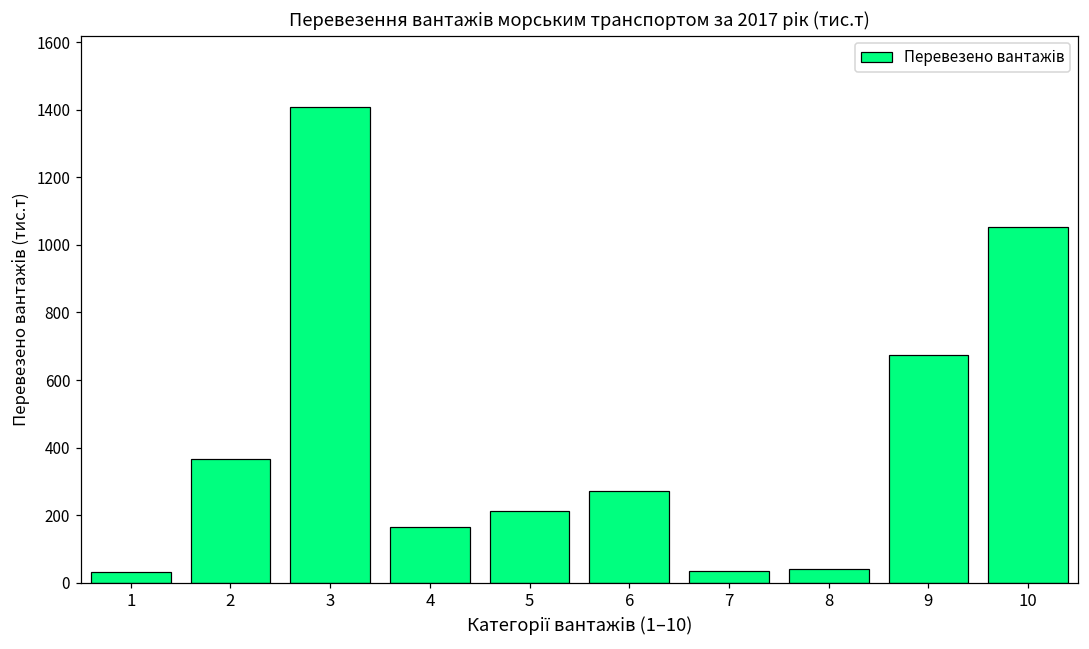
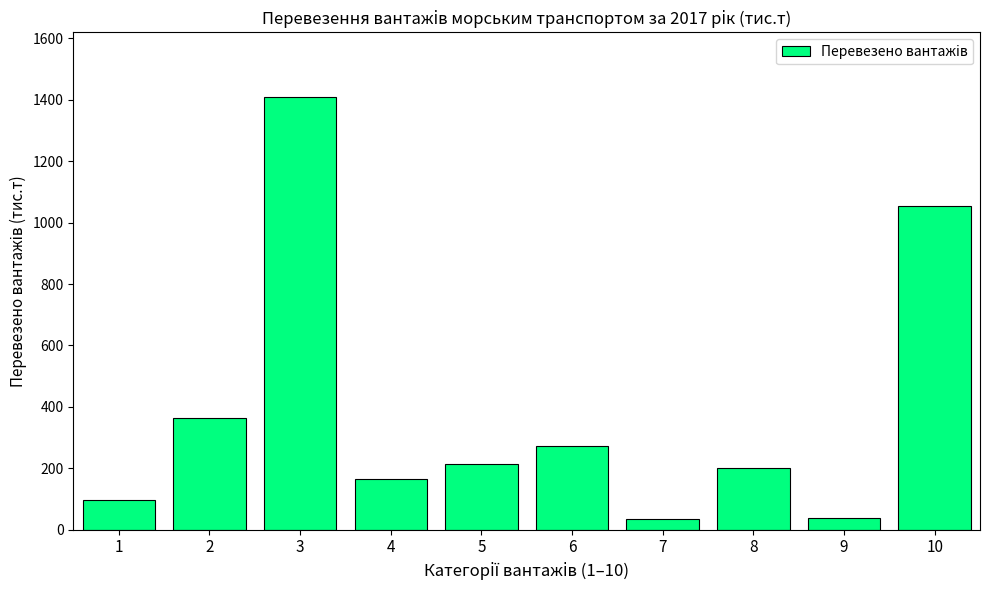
1: 30 -> 100
8: 40 -> 200
9: 670 -> 40
